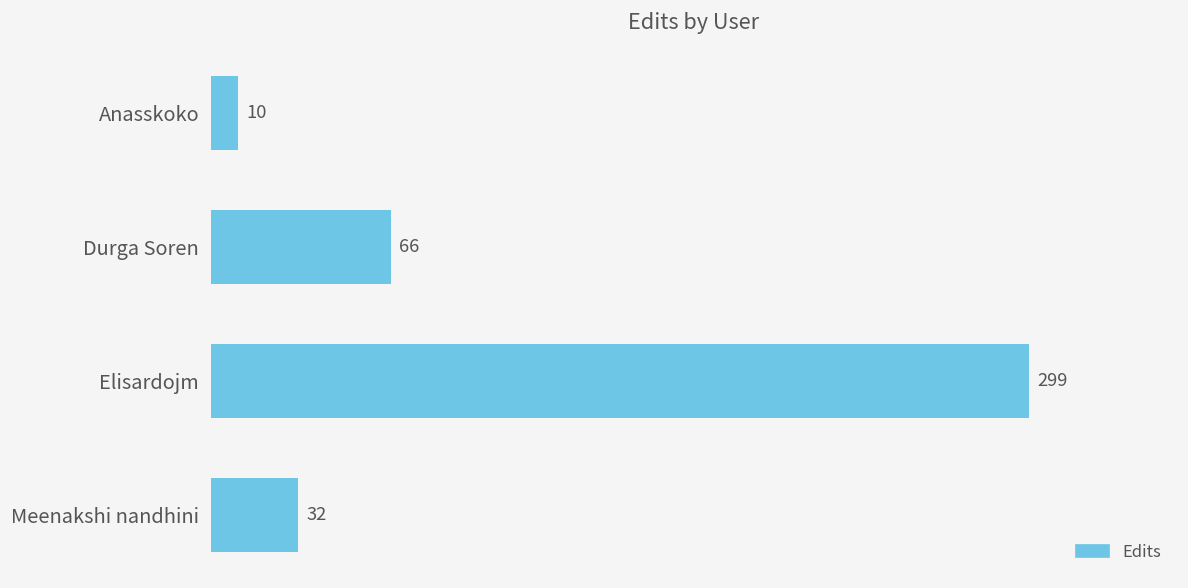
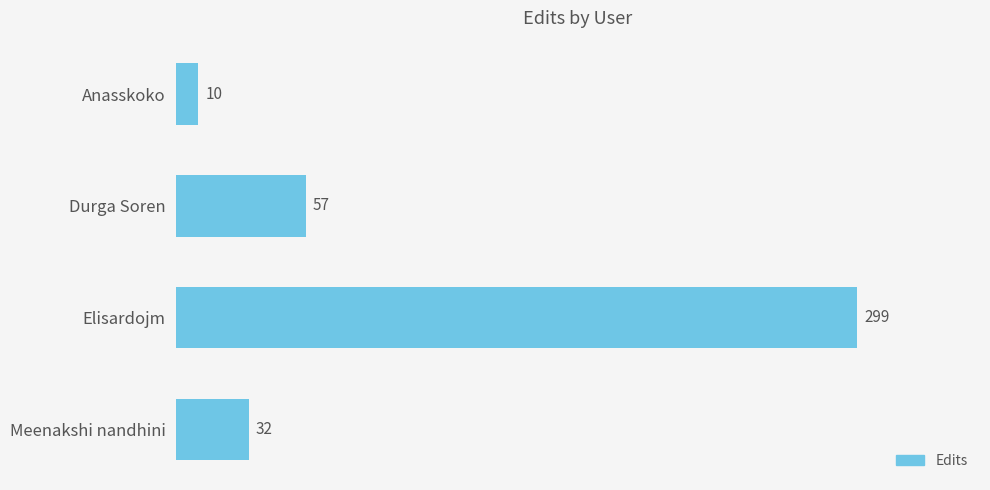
Durga Soren: 66 -> 57
